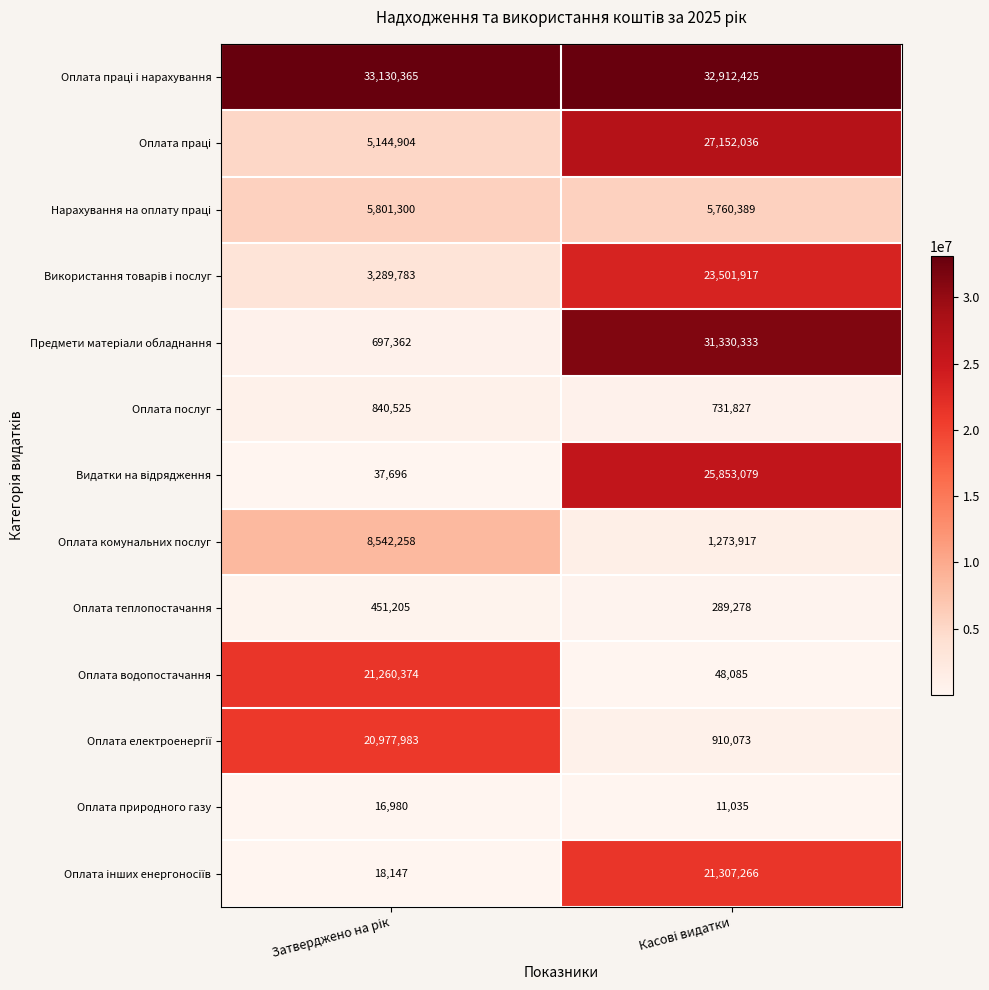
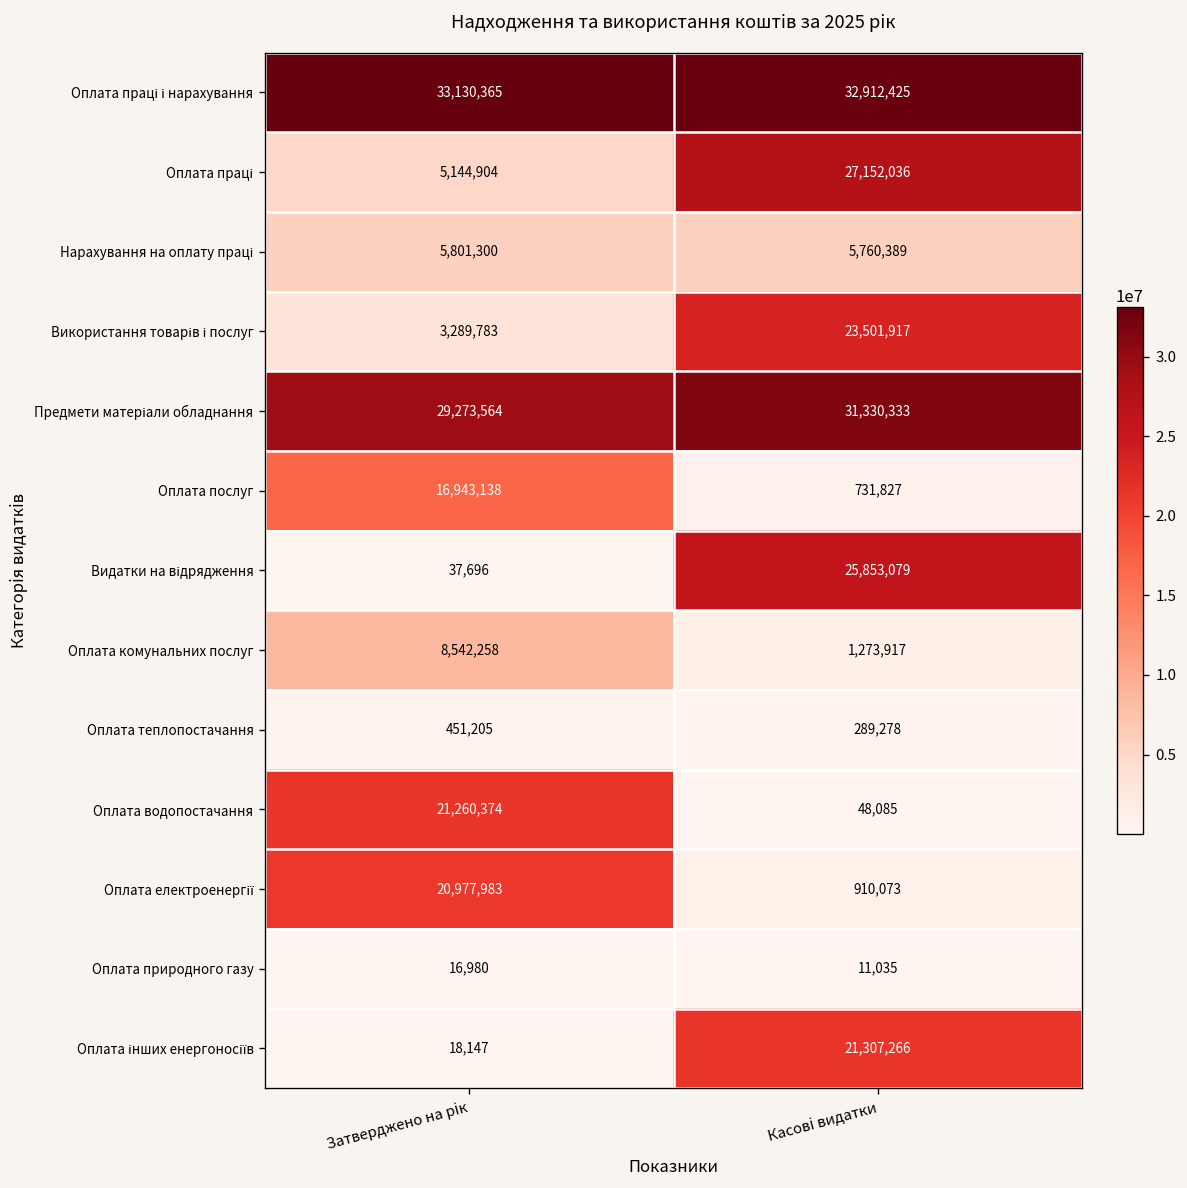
Предмети матеріали обладнання, Затверджено на рік: 697,362 -> 29,273,564
Оплата послуг, Затверджено на рік: 840,525 -> 16,943,138
